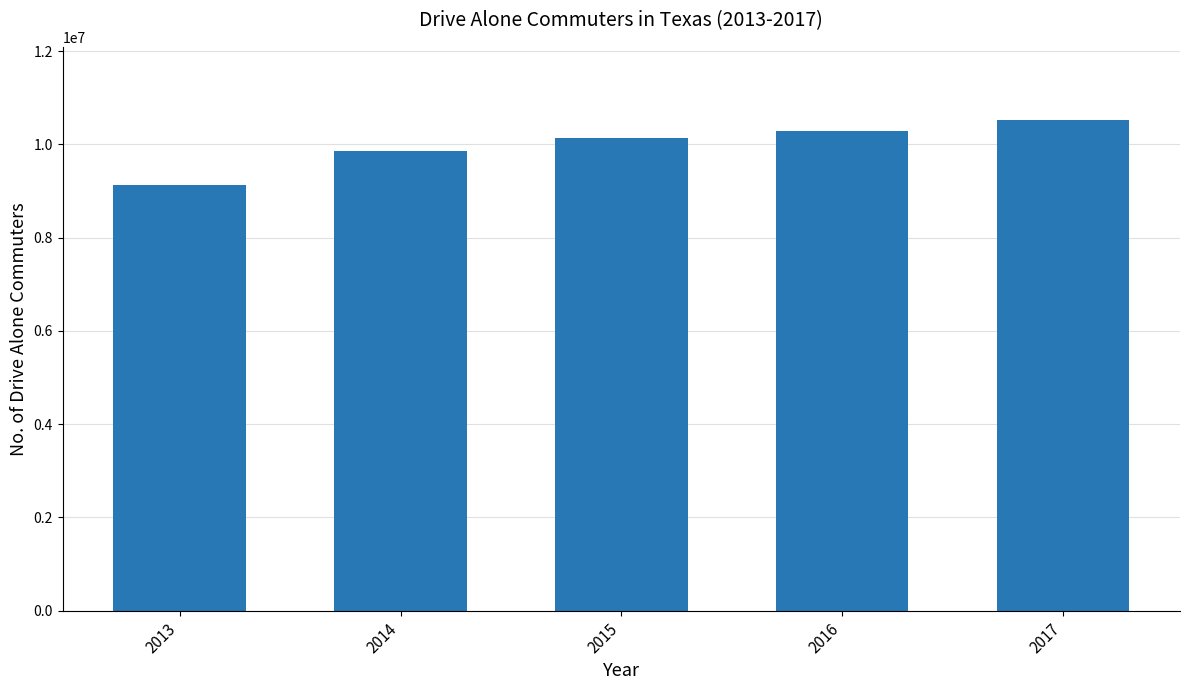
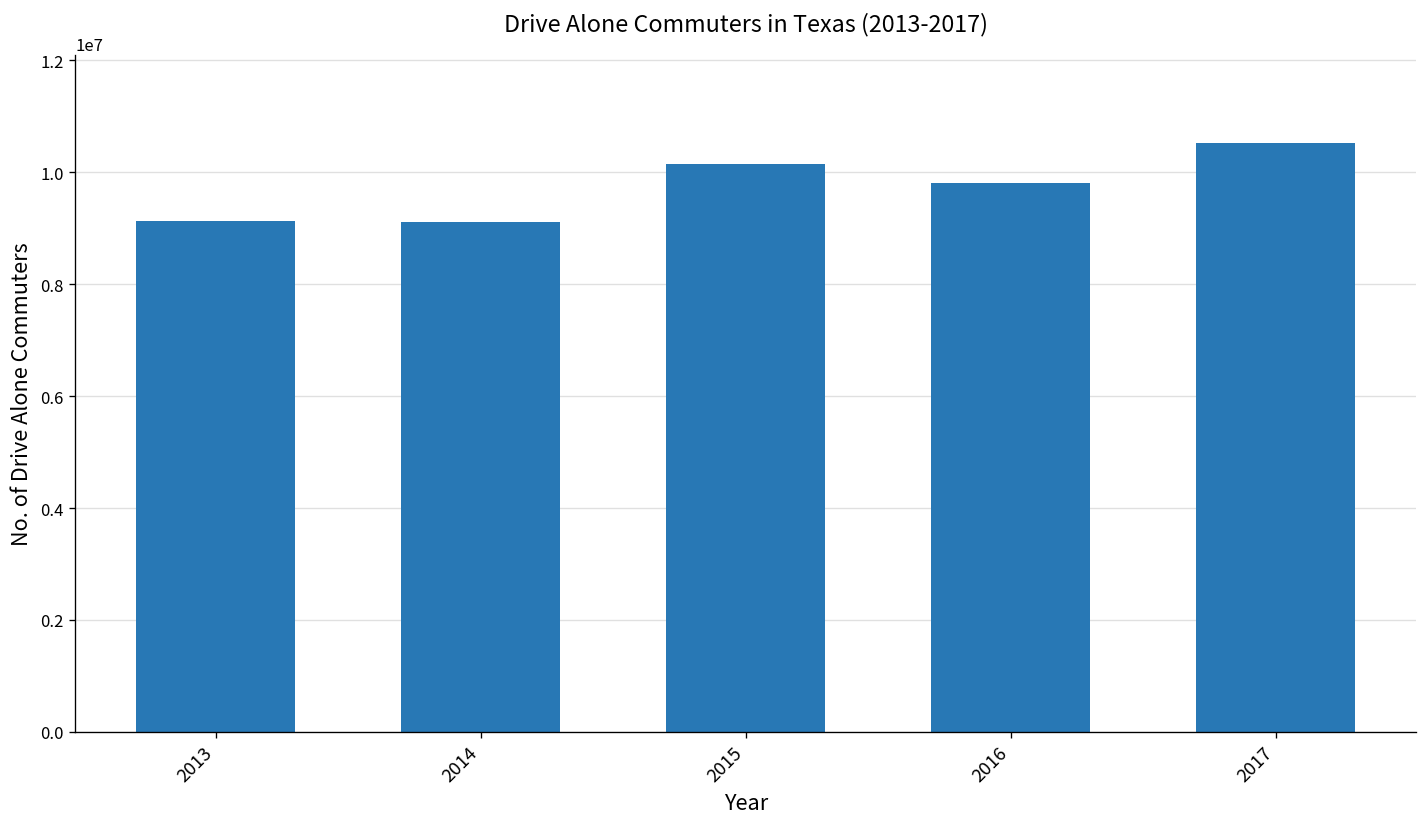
2014: 9900000 -> 9100000
2016: 10300000 -> 9800000
